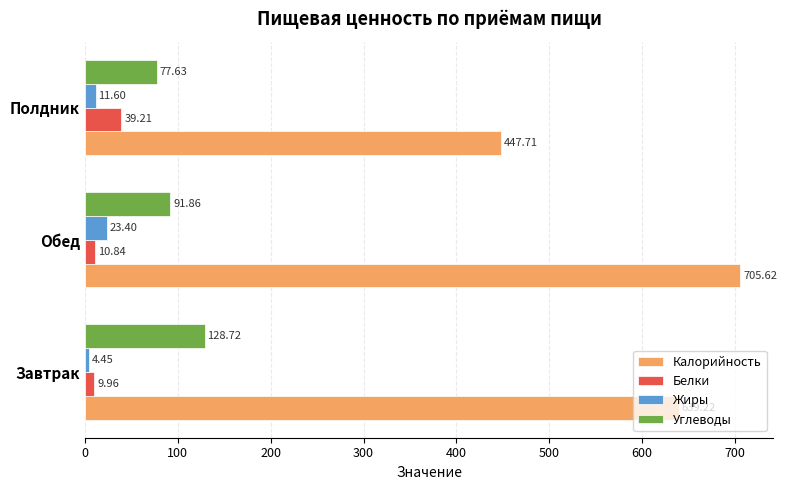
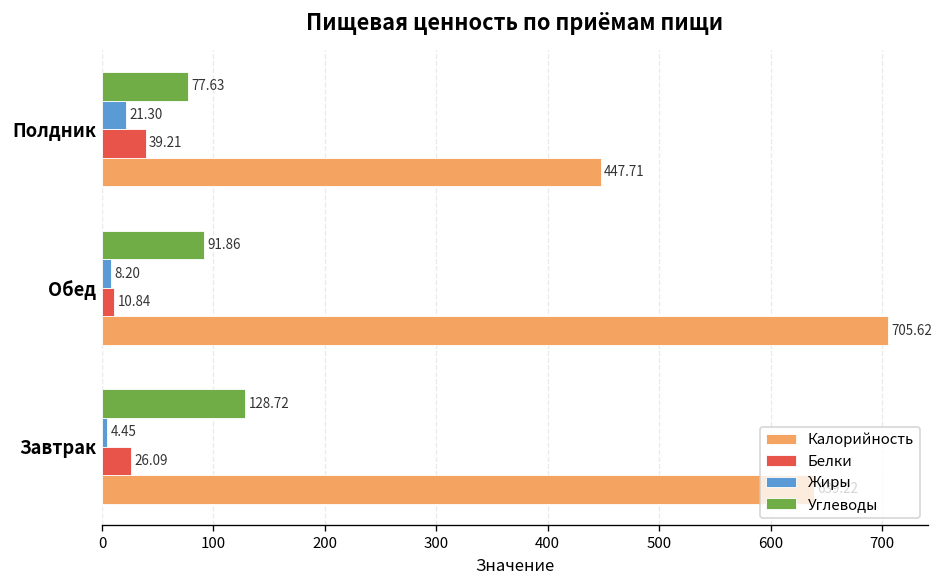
Жиры, Полдник: 11.60 -> 21.30
Жиры, Обед: 23.40 -> 8.20
Белки, Завтрак: 9.96 -> 26.09
